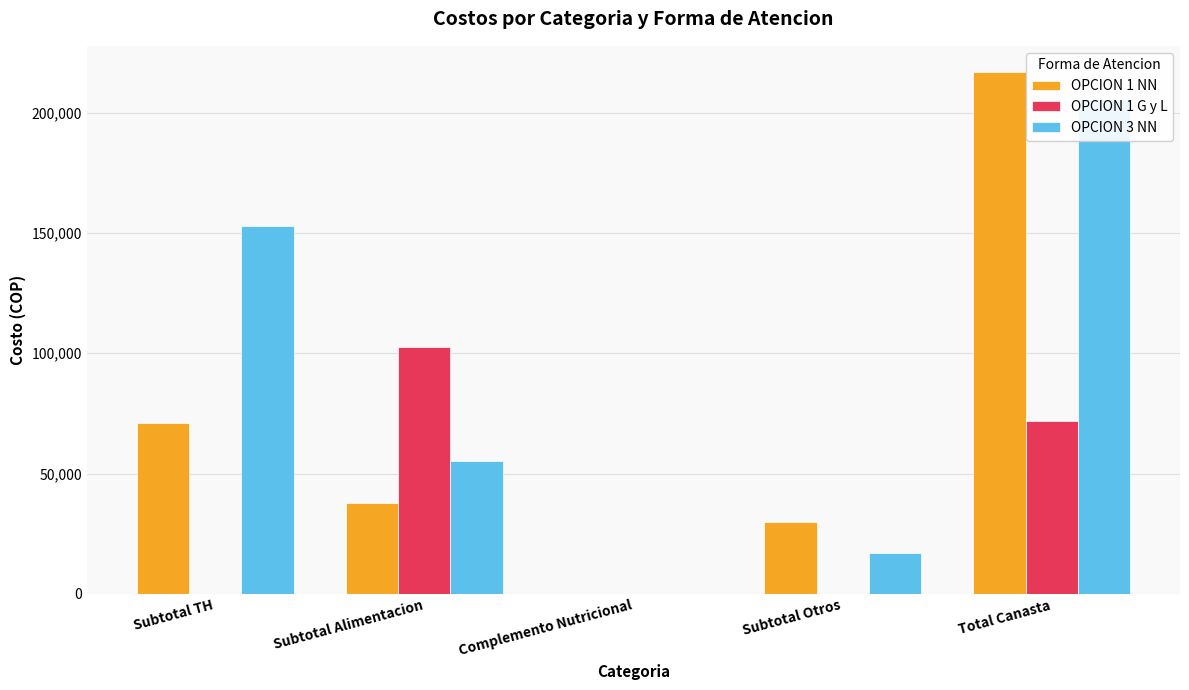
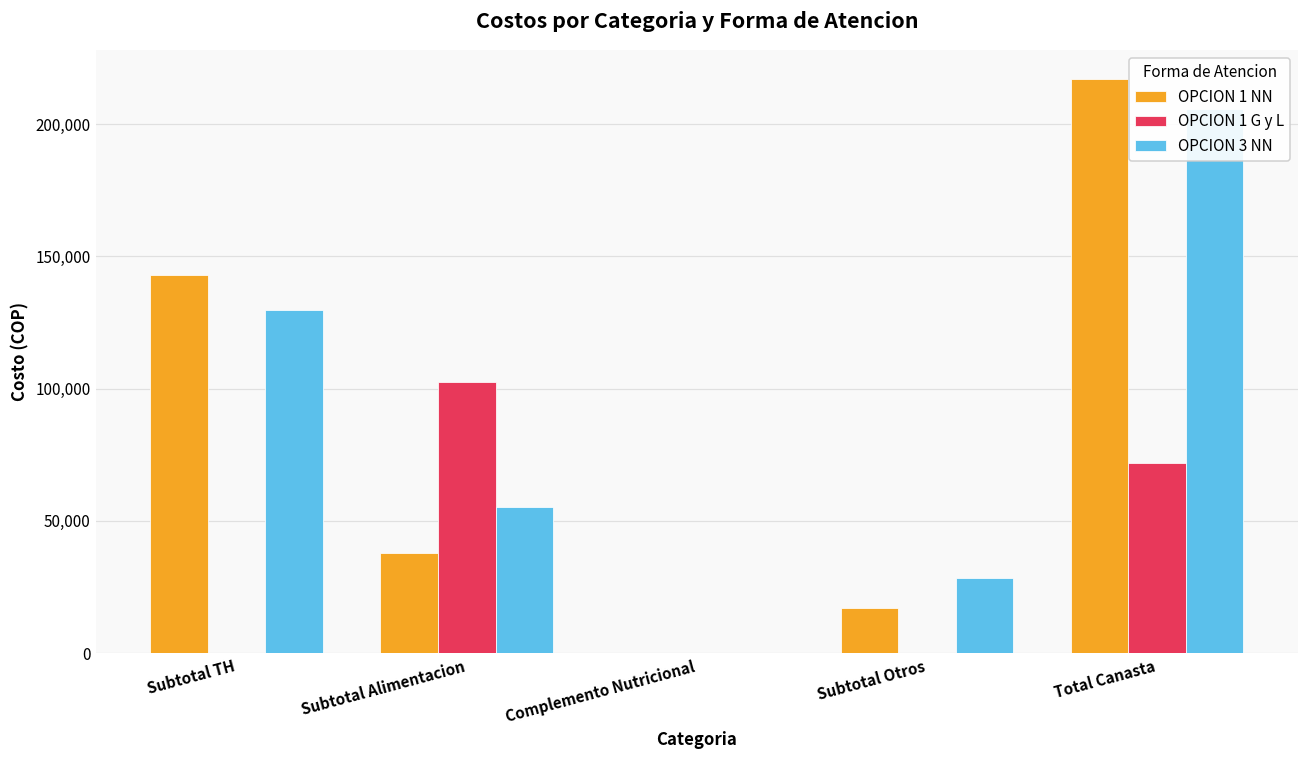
OPCION 1 NN, Subtotal TH: 71,000 -> 143,000
OPCION 3 NN, Subtotal TH: 153,000 -> 130,000
OPCION 1 NN, Subtotal Otros: 30,000 -> 17,000
OPCION 3 NN, Subtotal Otros: 17,000 -> 29,000
